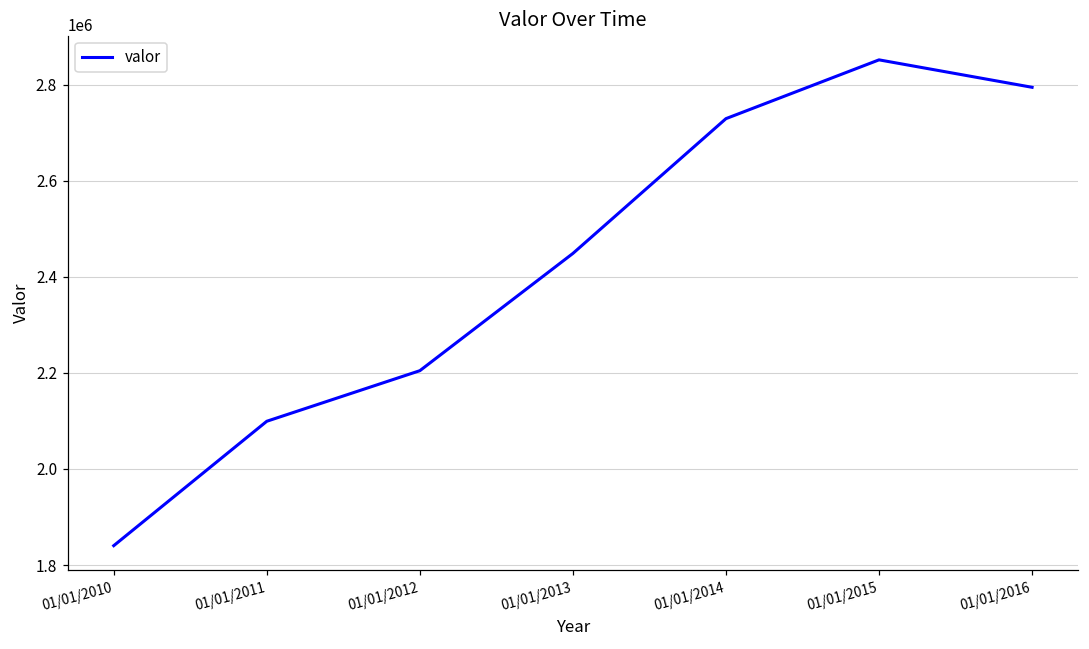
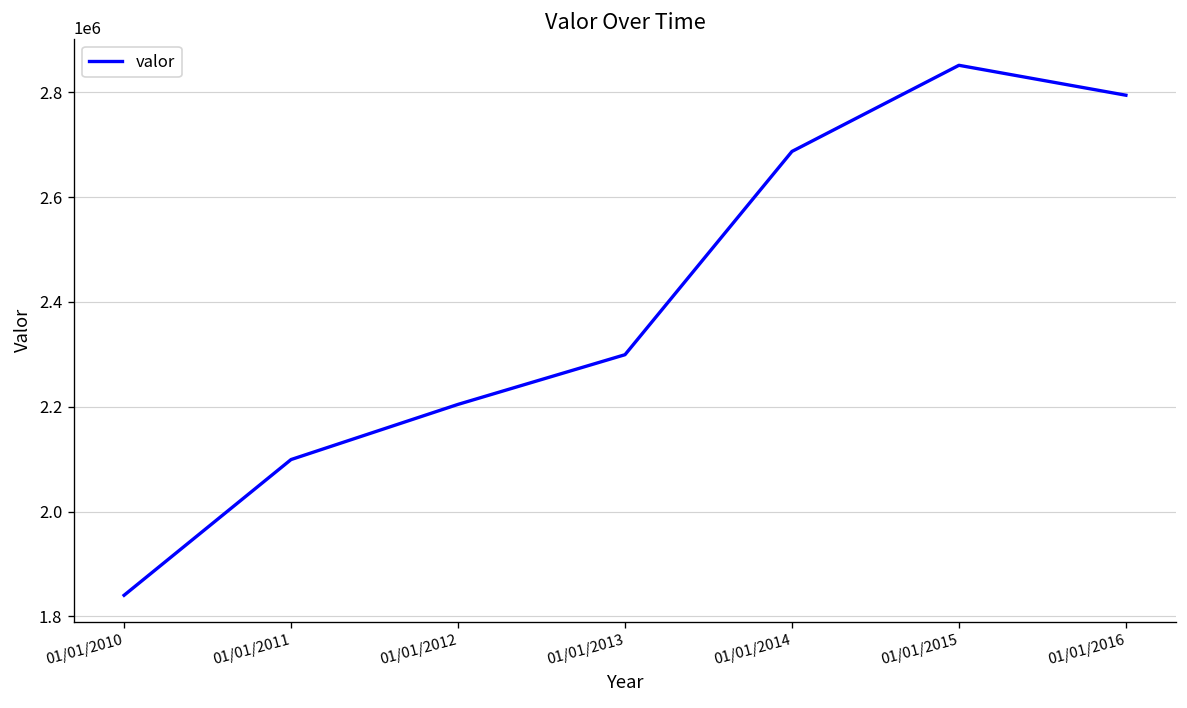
01/01/2013: 2450000 -> 2300000
01/01/2014: 2730000 -> 2690000
